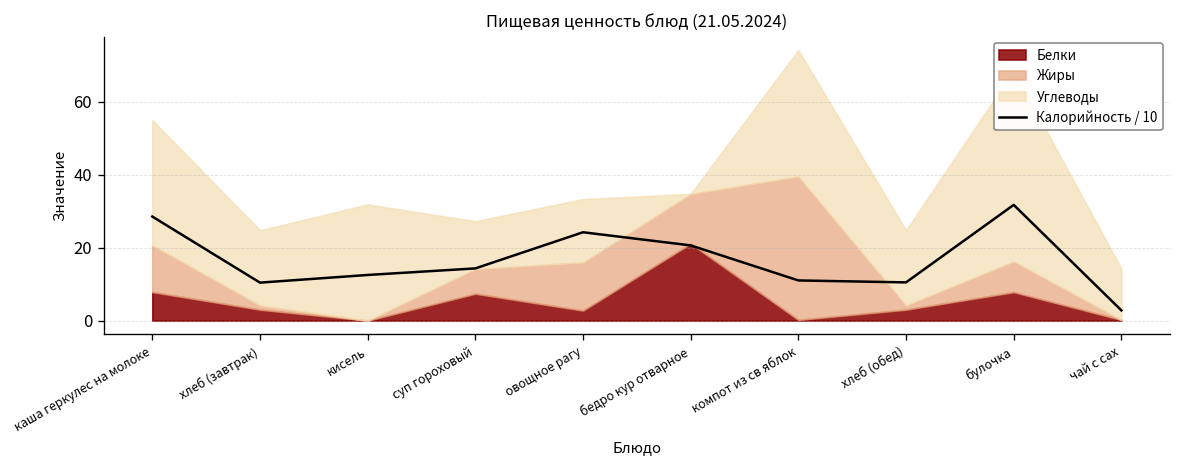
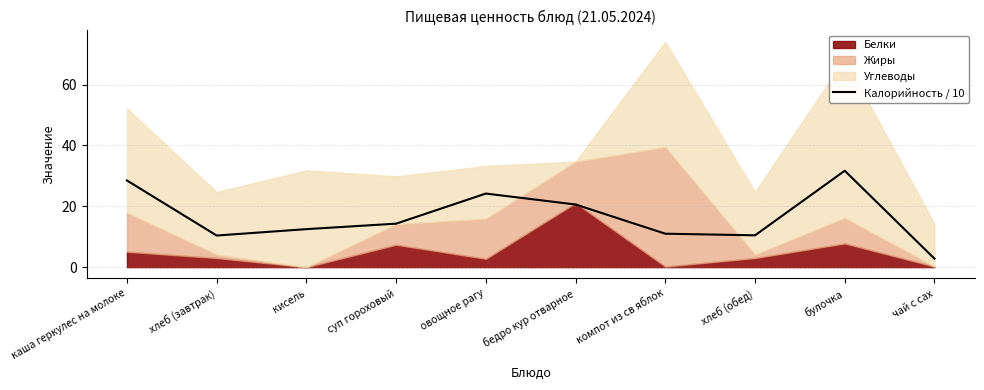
Белки, каша геркулес на молоке: 8 -> 5
Углеводы, суп гороховый: 13 -> 16
